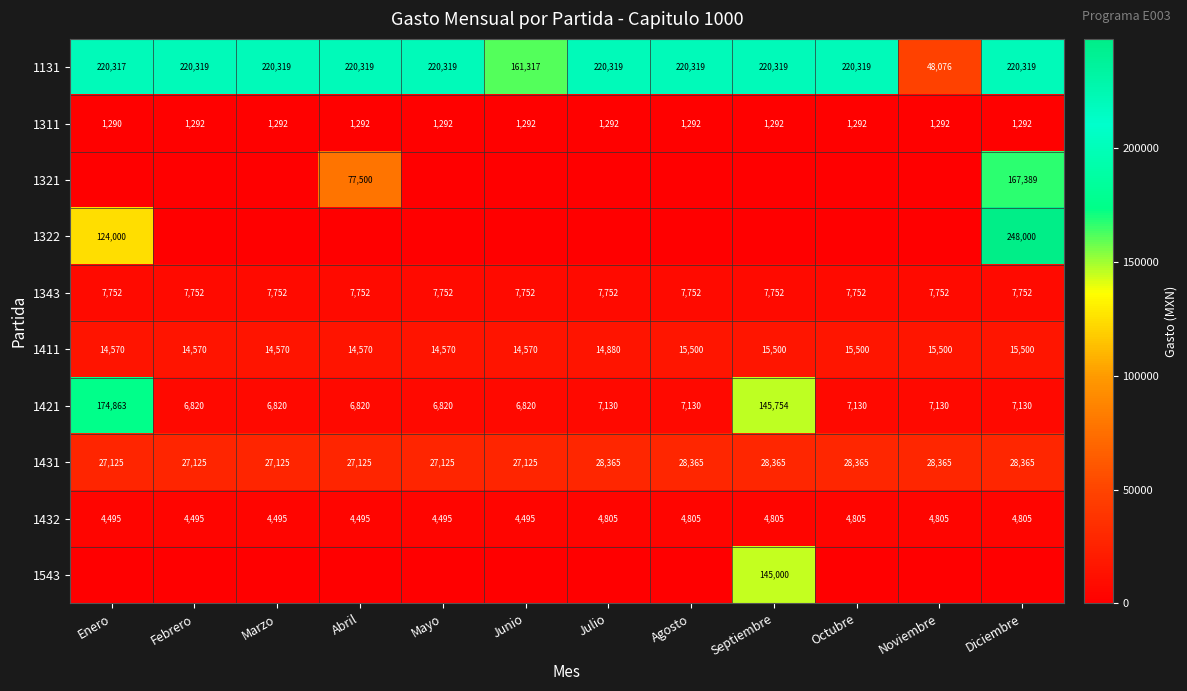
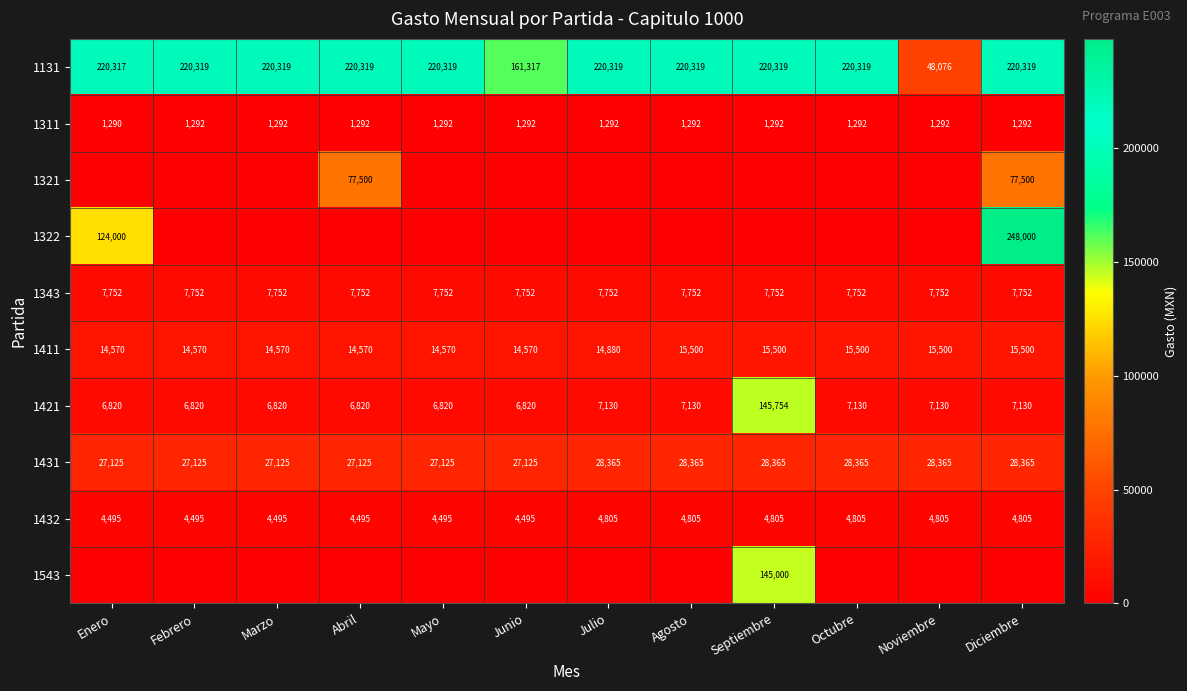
1321, Diciembre: 167,389 -> 77,500
1421, Enero: 174,863 -> 6,820
